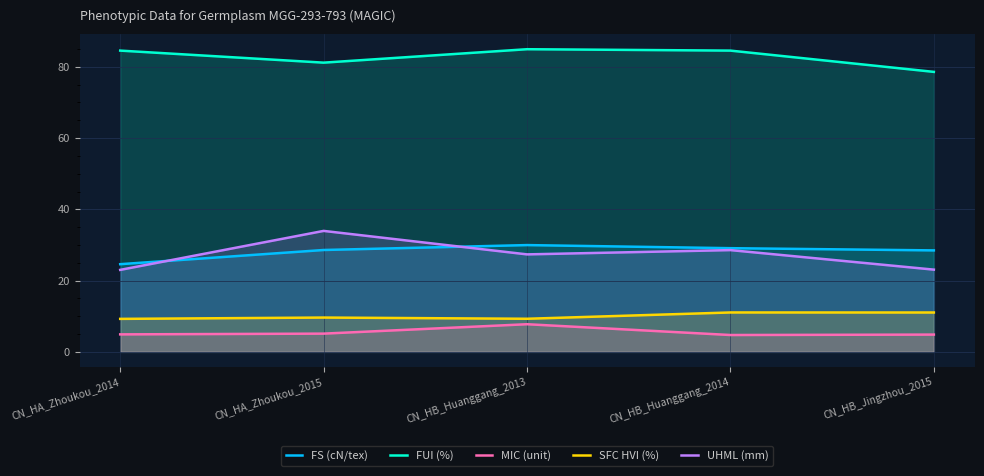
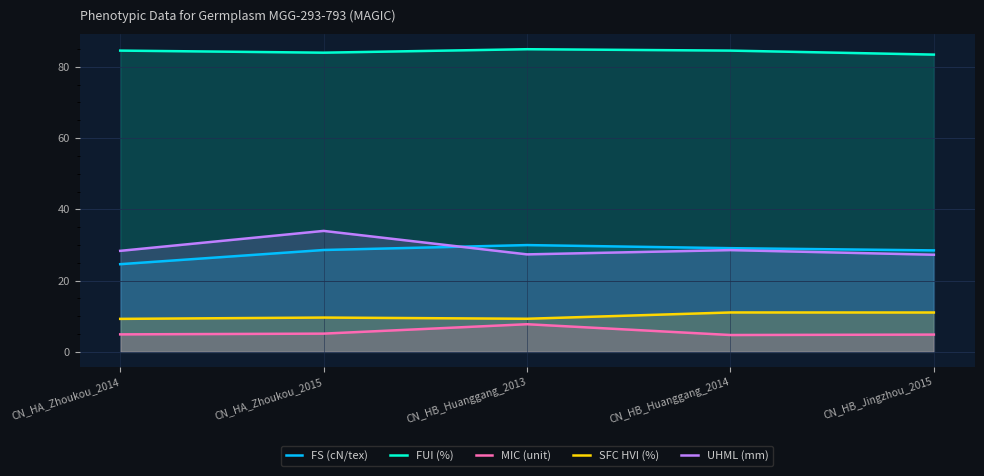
UHML (mm), CN_HA_Zhoukou_2014: 23 -> 28
FUI (%), CN_HA_Zhoukou_2015: 81 -> 84
FUI (%), CN_HB_Jingzhou_2015: 79 -> 83
UHML (mm), CN_HB_Jingzhou_2015: 23 -> 27
